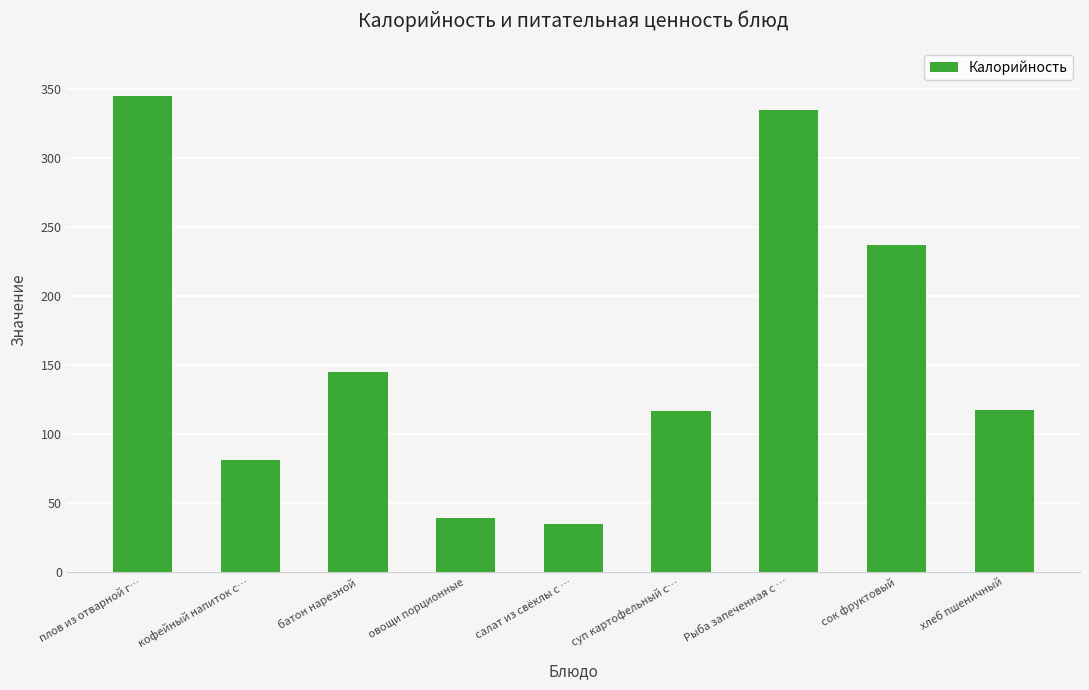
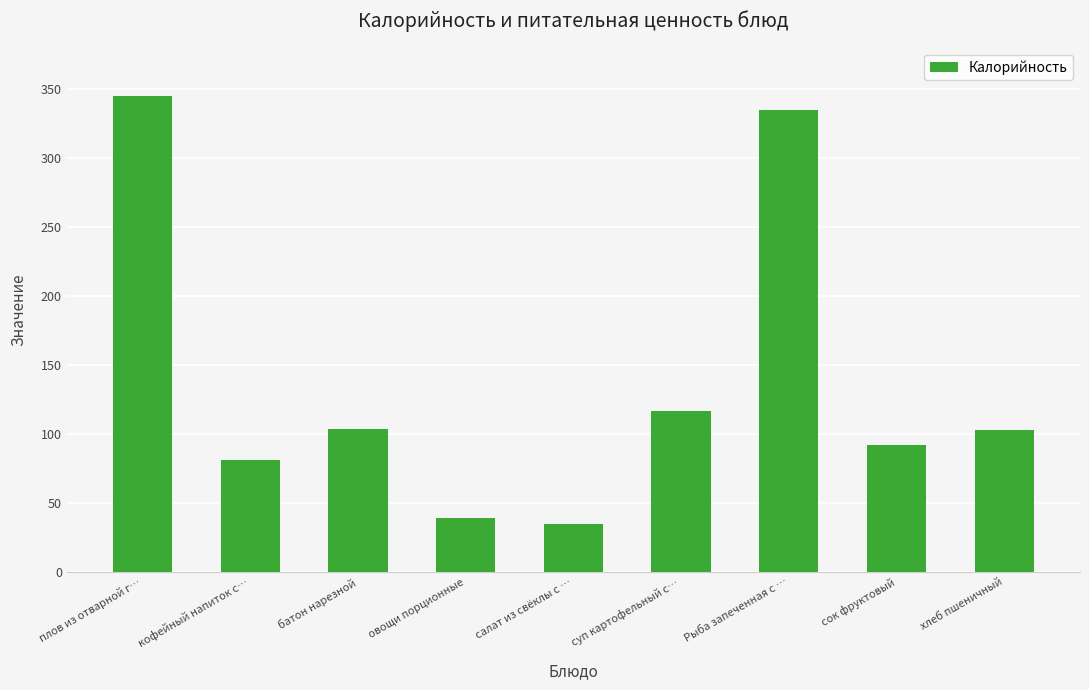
батон нарезной: 145 -> 104
сок фруктовый: 237 -> 92
хлеб пшеничный: 118 -> 103
